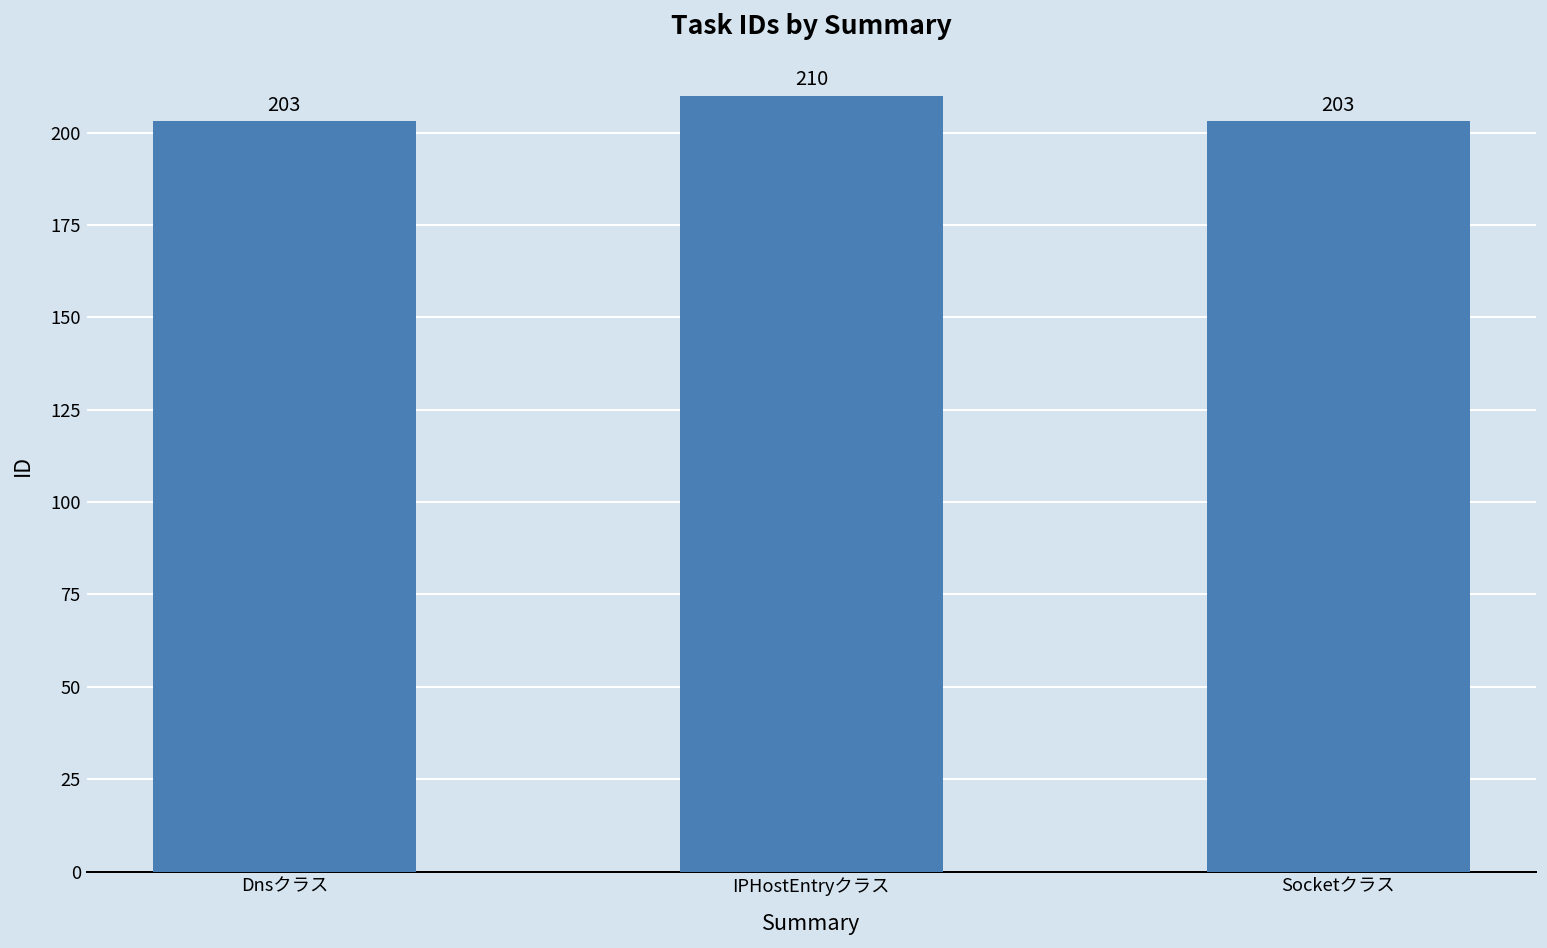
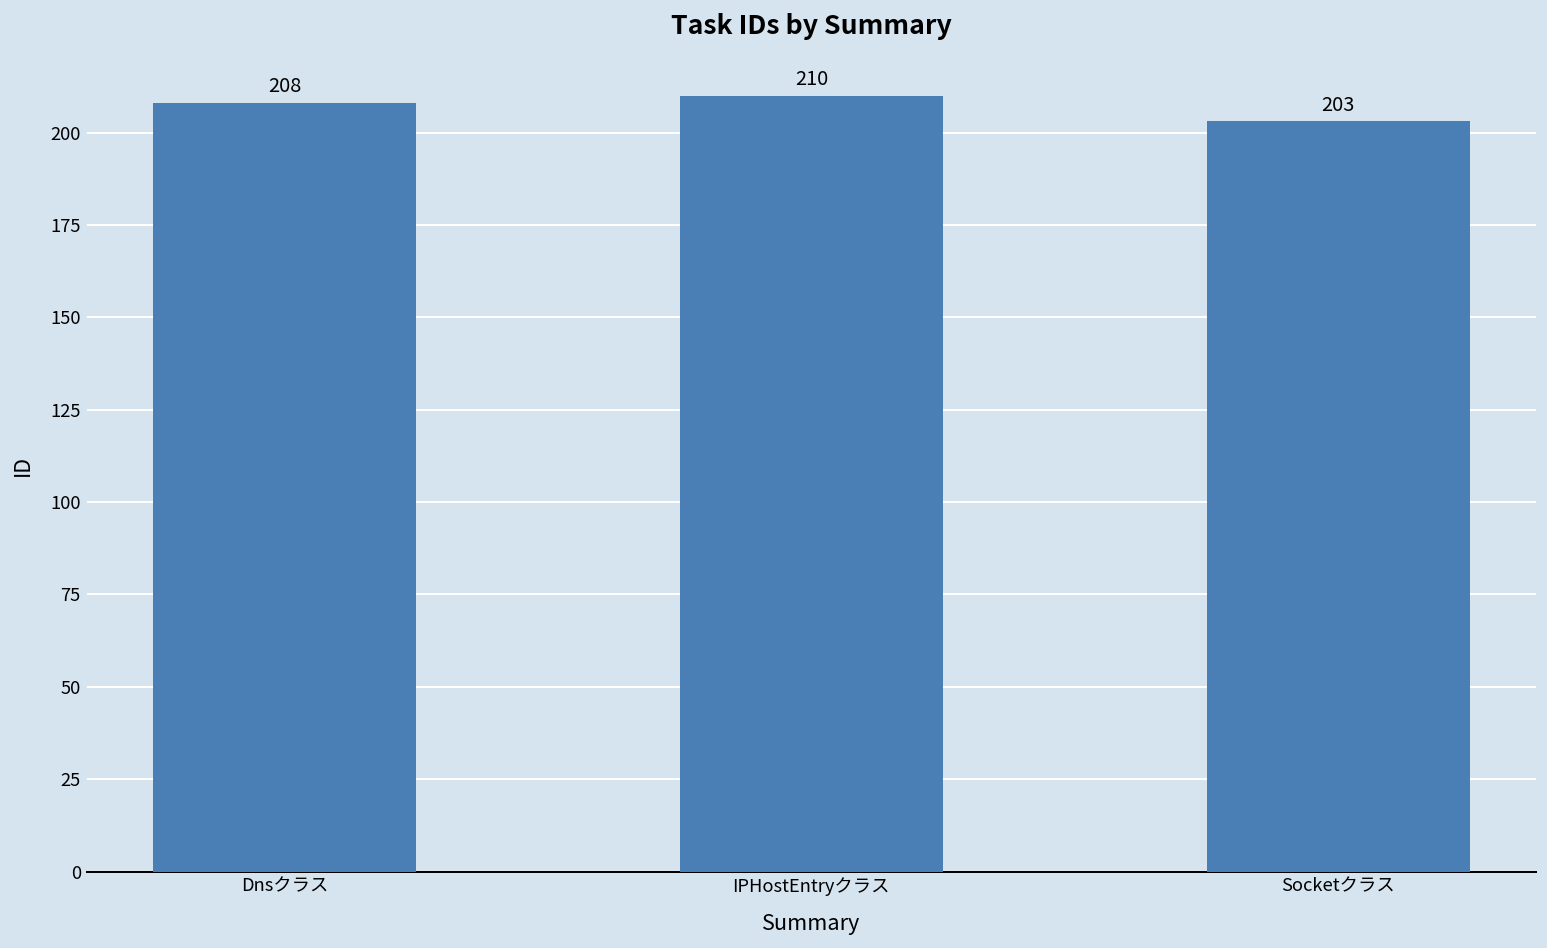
Dnsクラス: 203 -> 208
